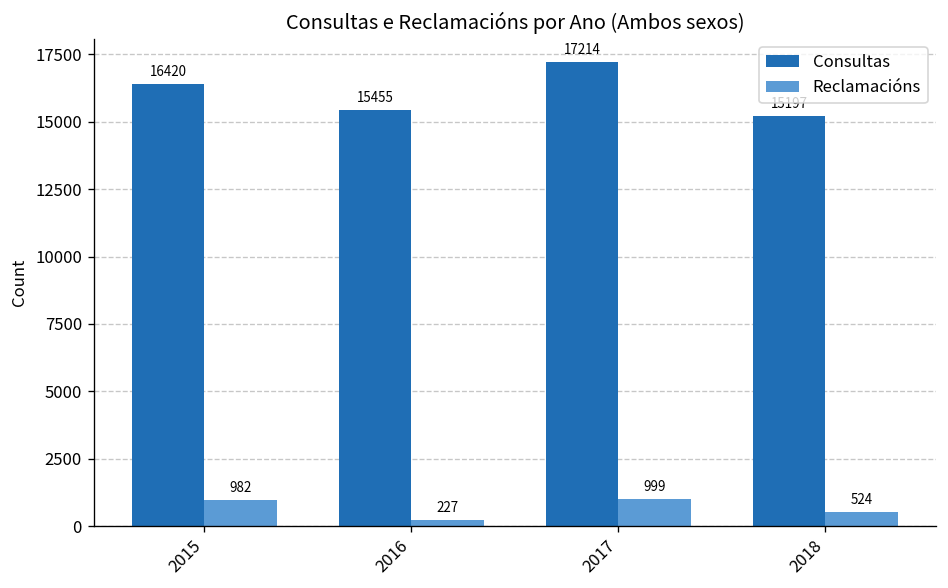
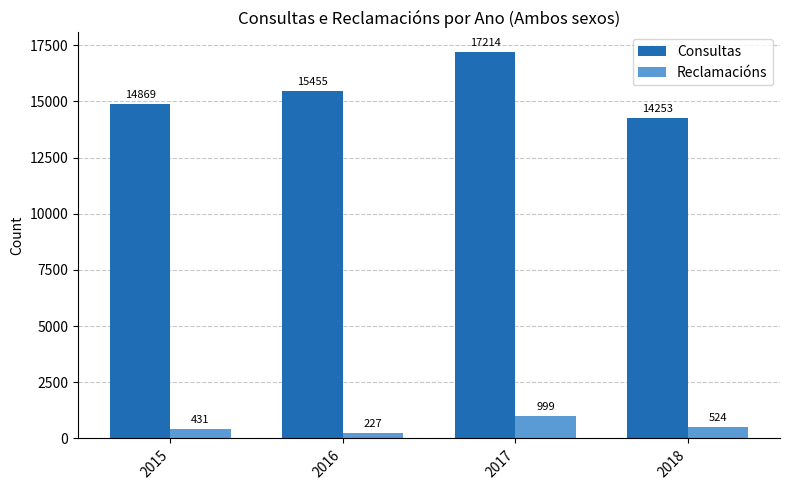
Consultas, 2015: 16420 -> 14869
Reclamacións, 2015: 982 -> 431
Consultas, 2018: 15200 -> 14300
